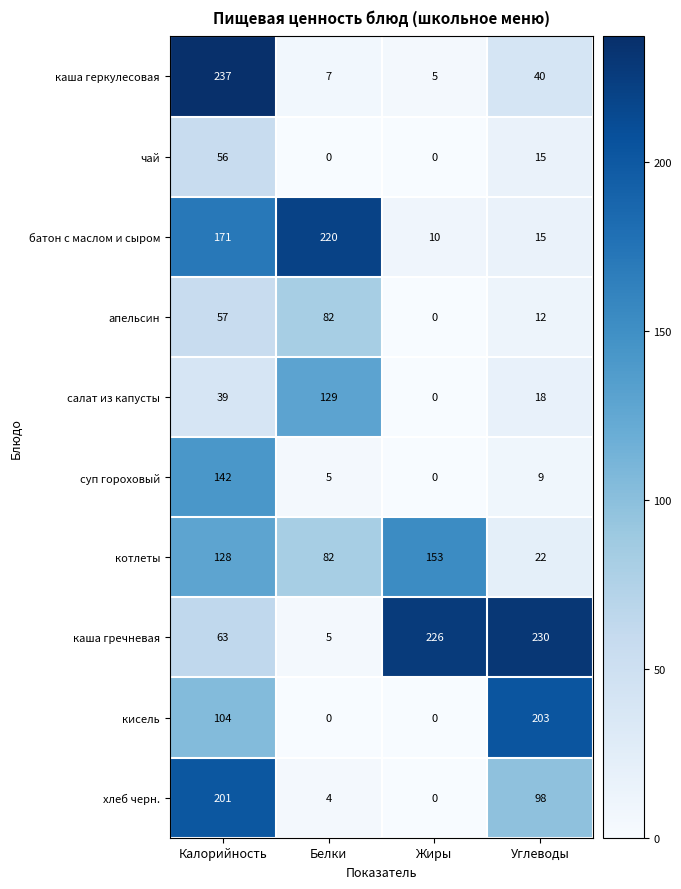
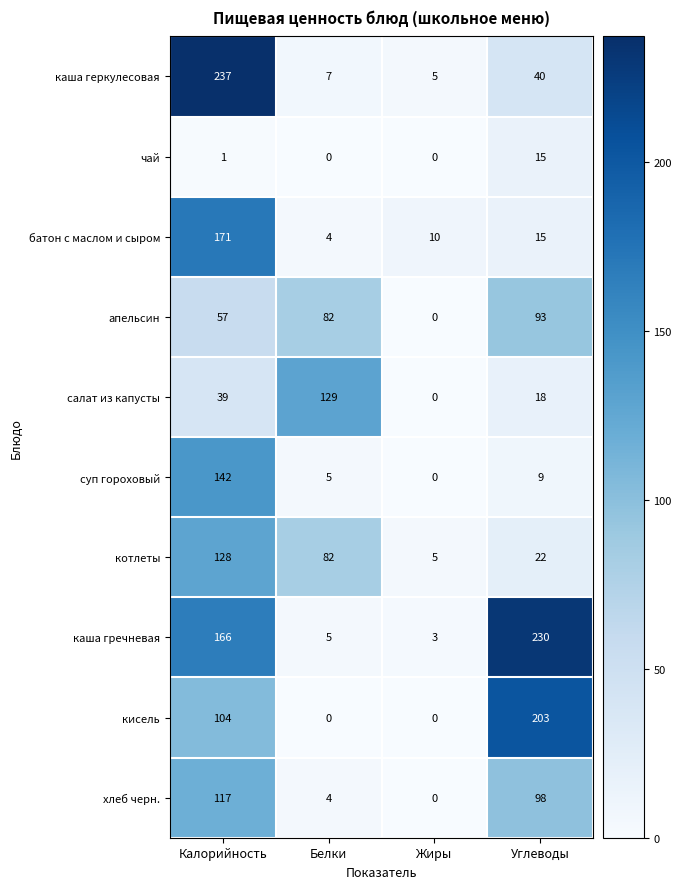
чай, Калорийность: 56 -> 1
батон с маслом и сыром, Белки: 220 -> 4
апельсин, Углеводы: 12 -> 93
котлеты, Жиры: 153 -> 5
каша гречневая, Калорийность: 63 -> 166
каша гречневая, Жиры: 226 -> 3
хлеб черн., Калорийность: 201 -> 117
